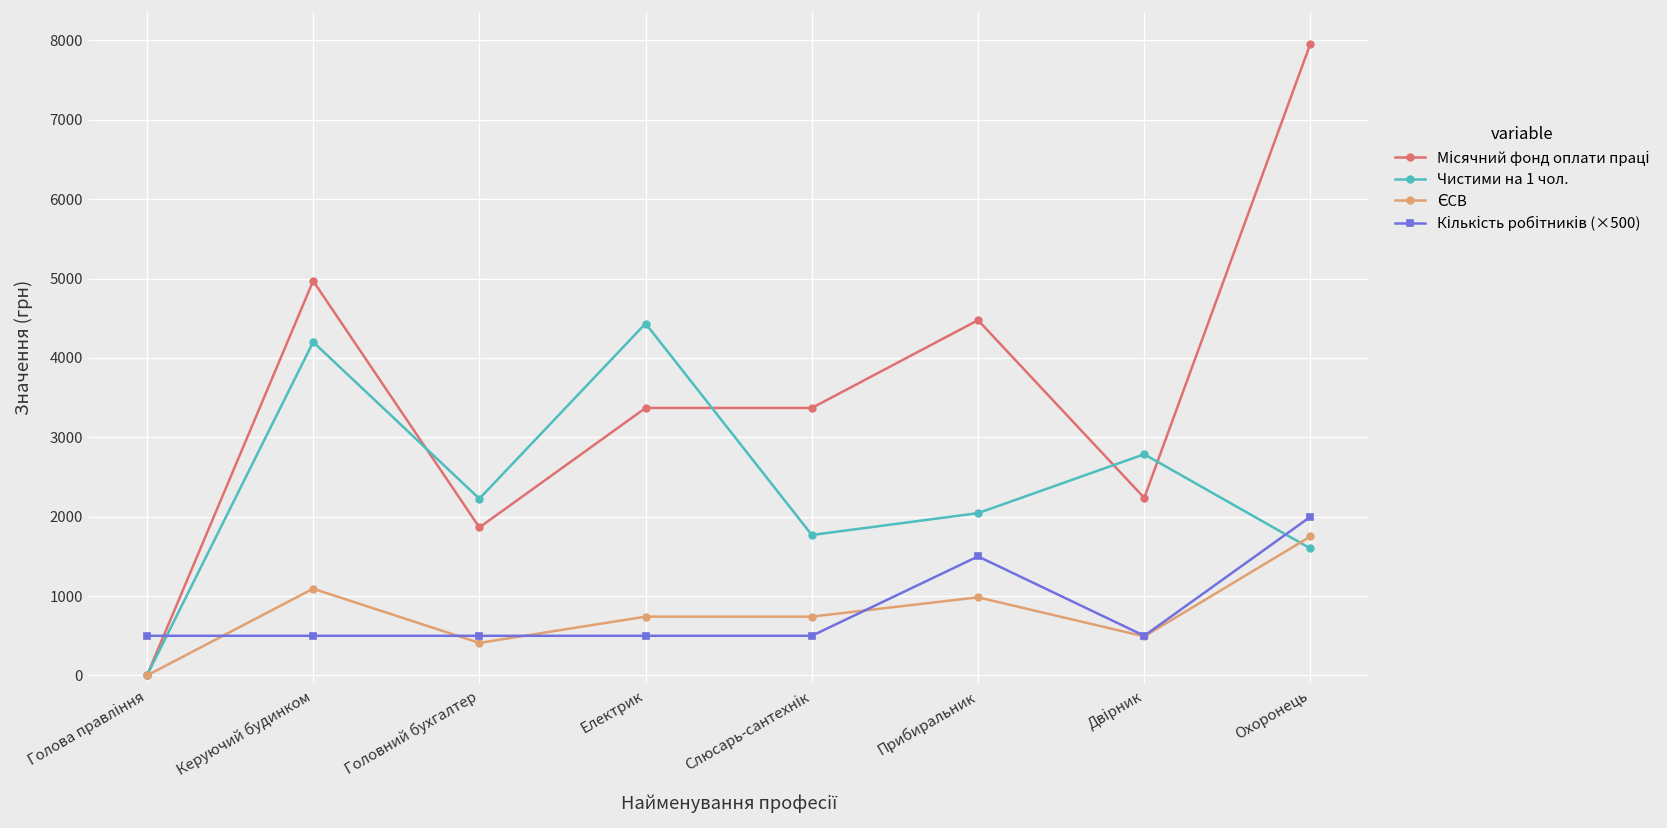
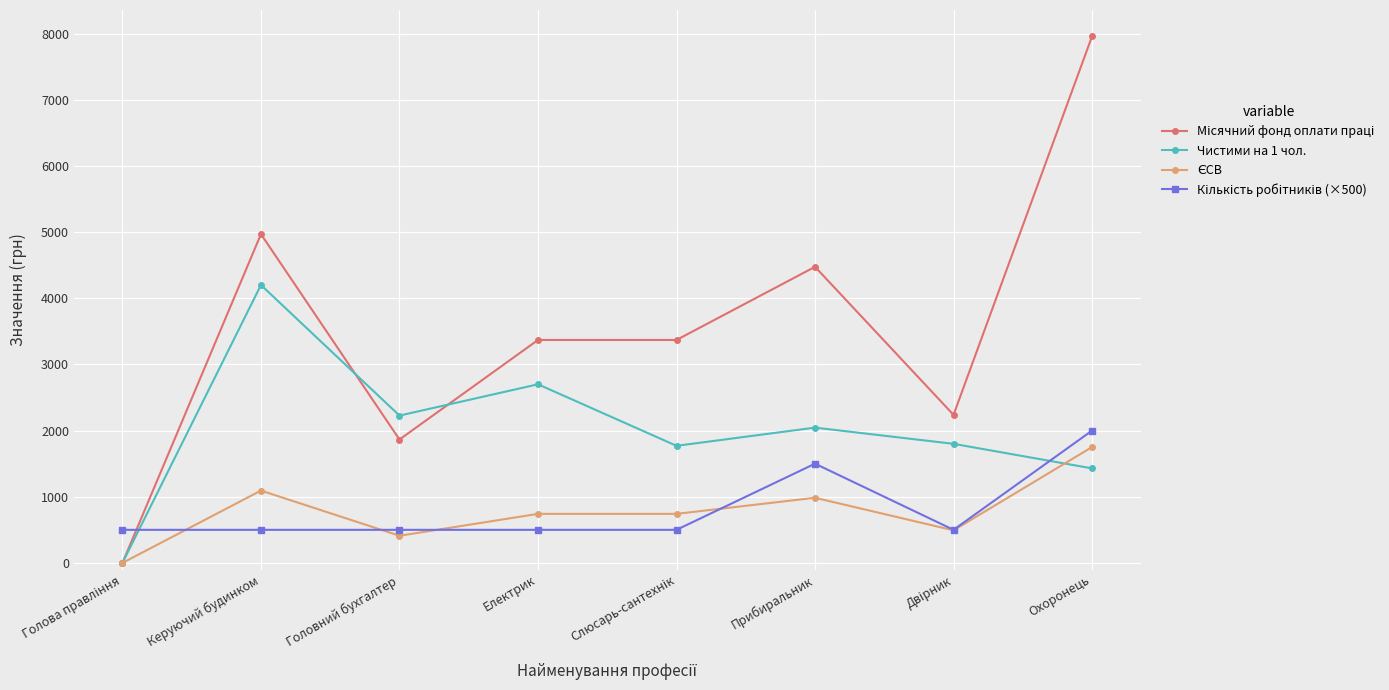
Чистими на 1 чол., Електрик: 4400 -> 2700
Чистими на 1 чол., Двірник: 2800 -> 1800
Чистими на 1 чол., Охоронець: 1600 -> 1400
